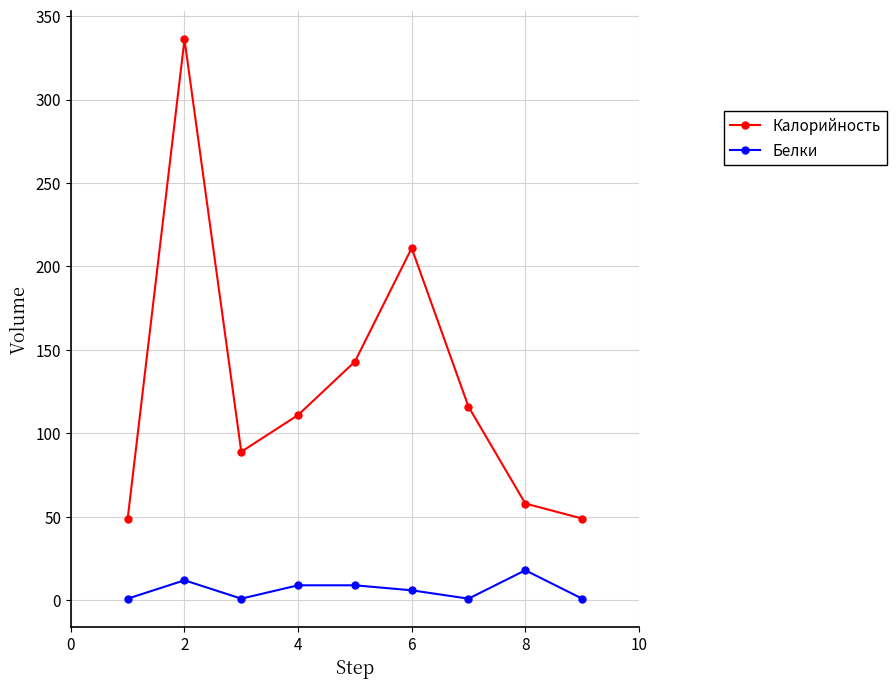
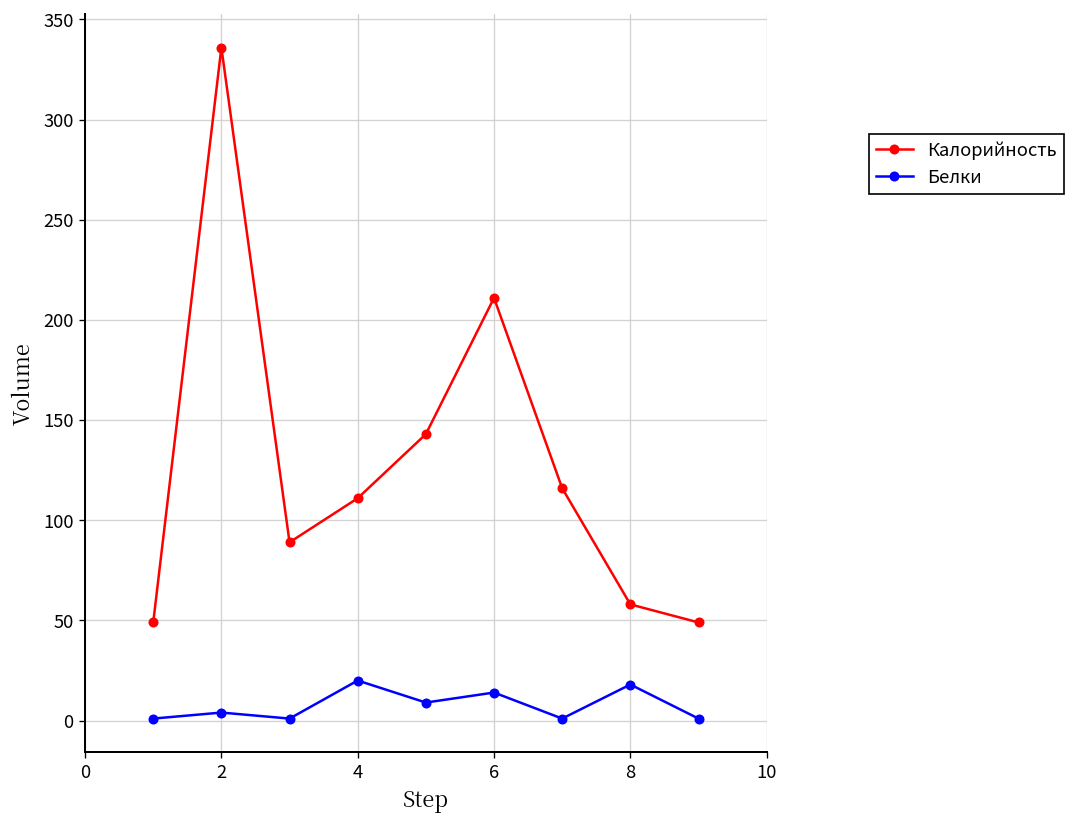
Белки, 2: 12 -> 4
Белки, 4: 9 -> 20
Белки, 6: 6 -> 14
